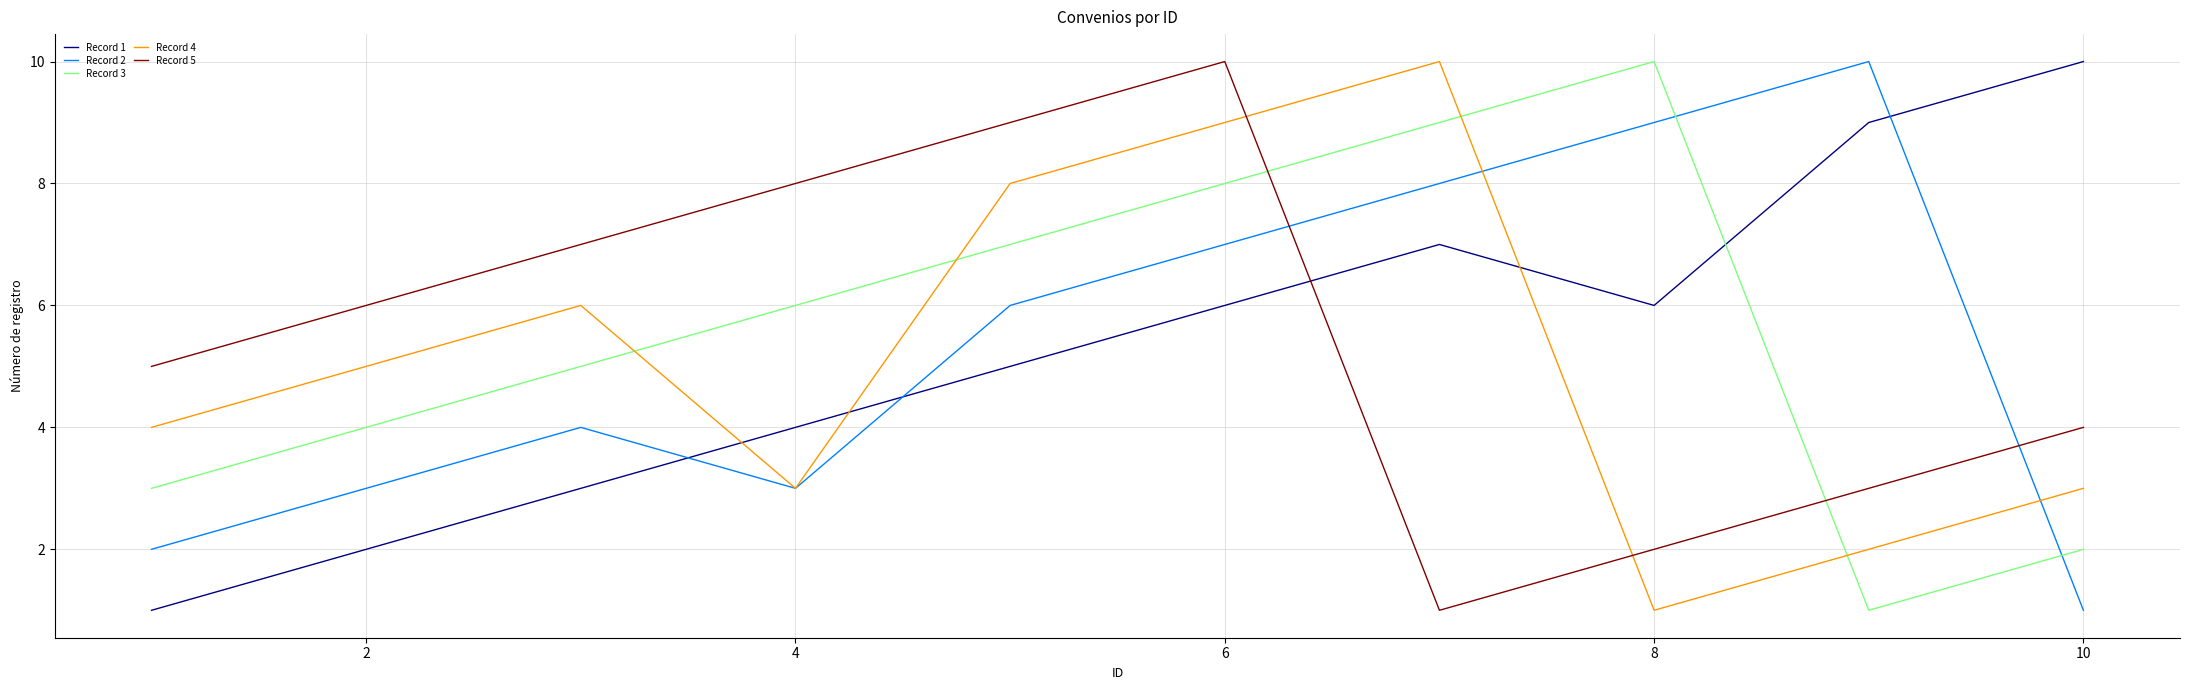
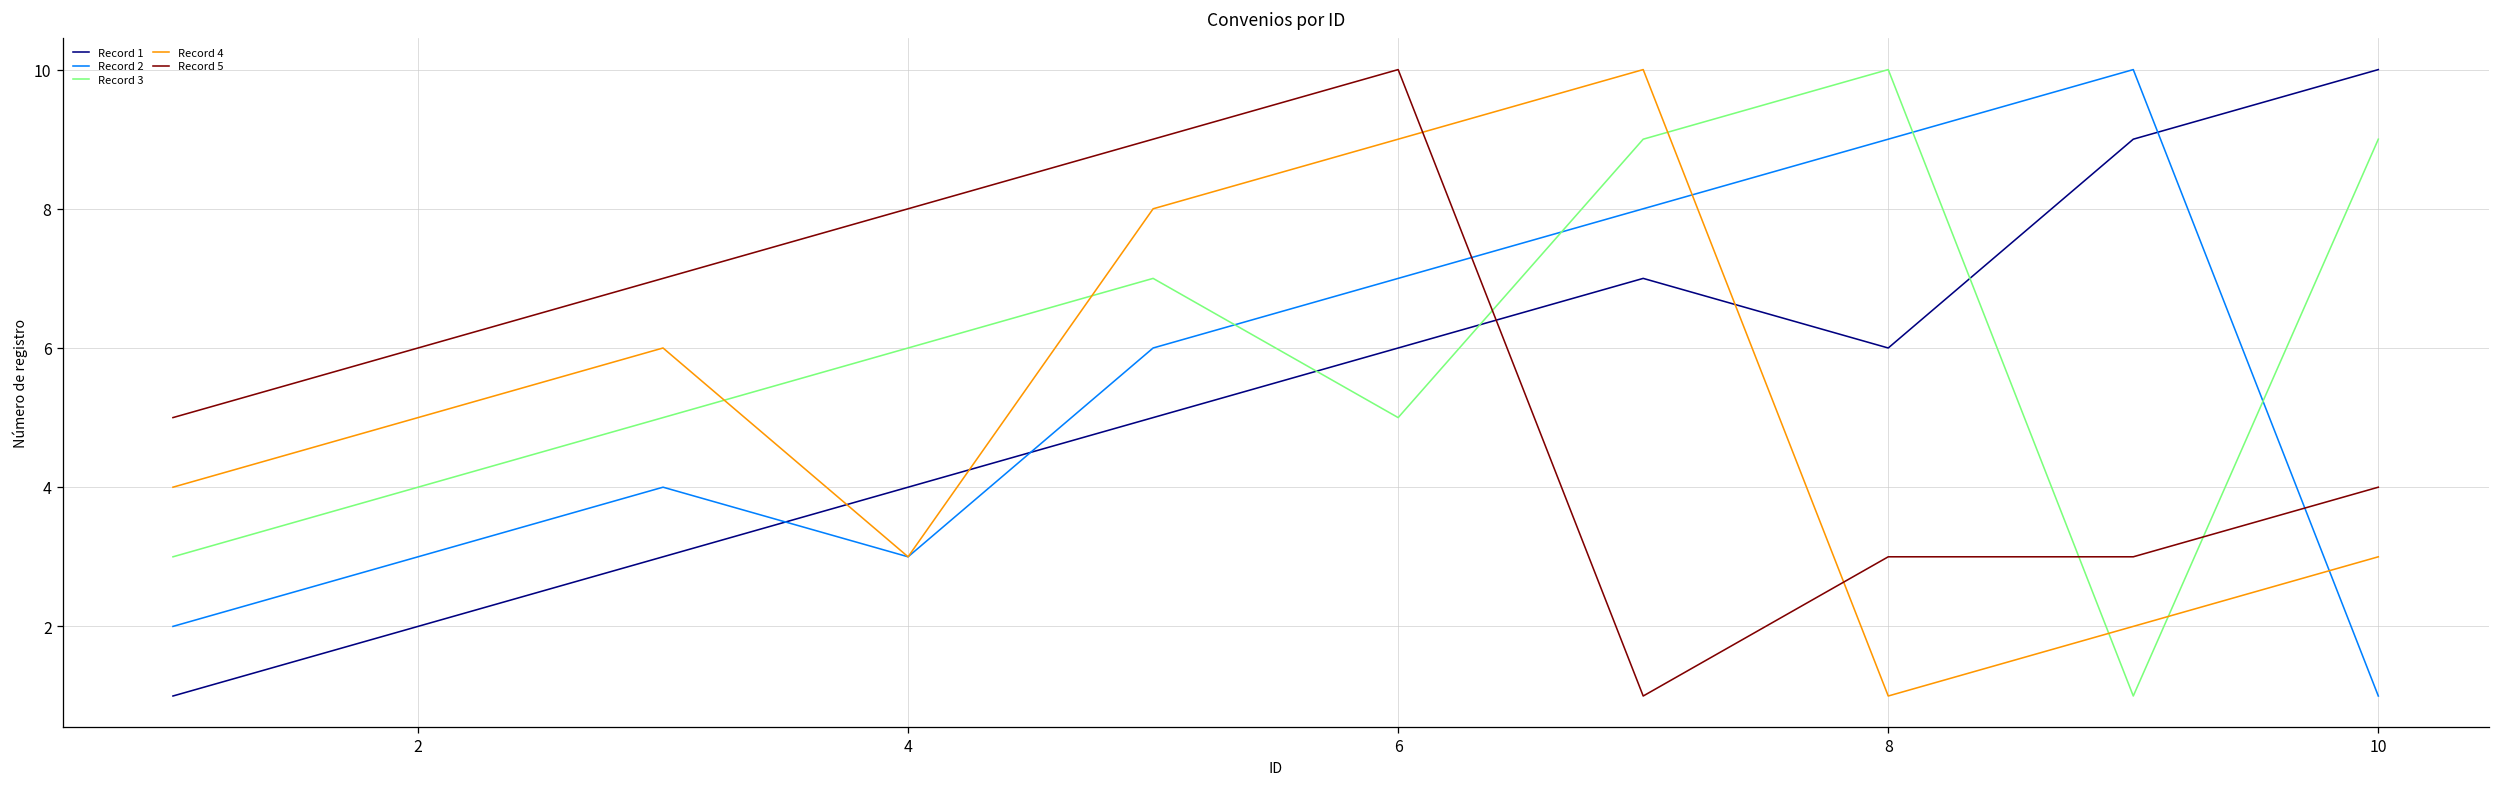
Record 3, 6: 8 -> 5
Record 5, 8: 2 -> 3
Record 3, 10: 2 -> 9
